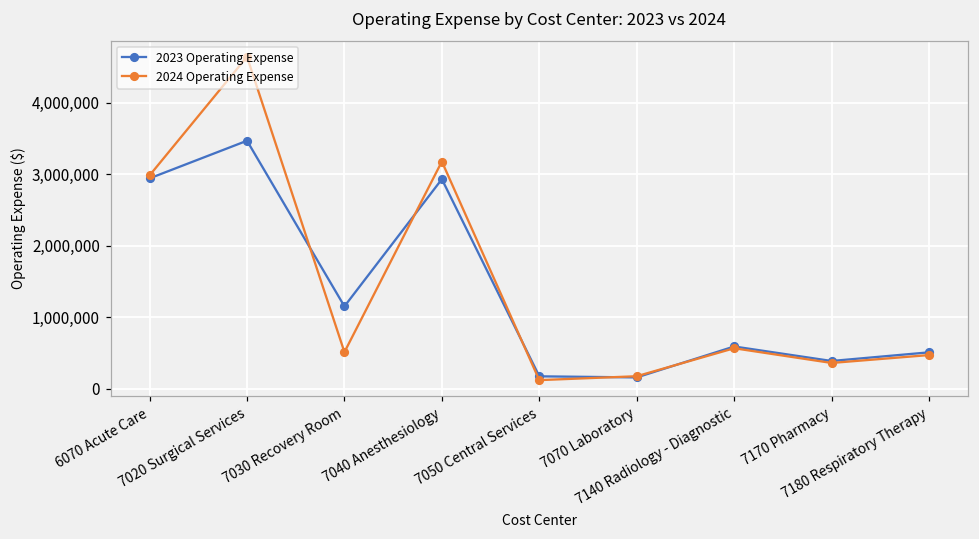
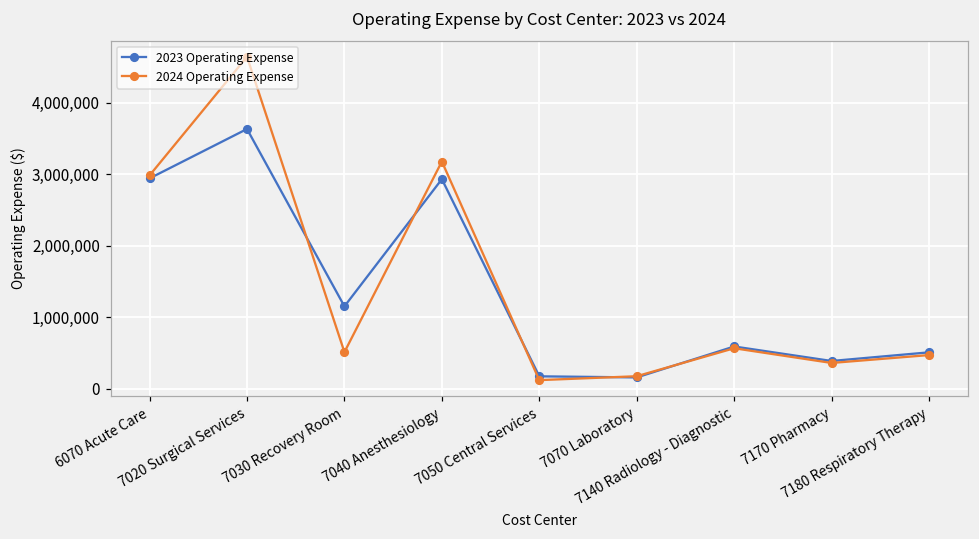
2023 Operating Expense, 7020 Surgical Services: 3,500,000 -> 3,600,000
